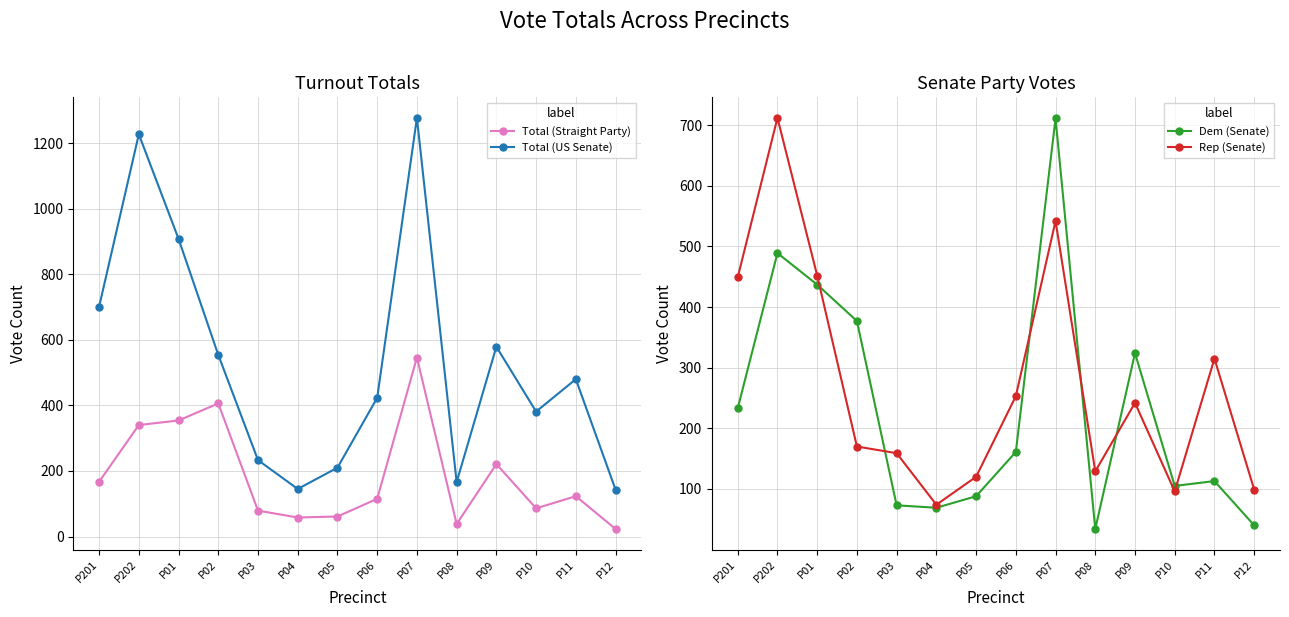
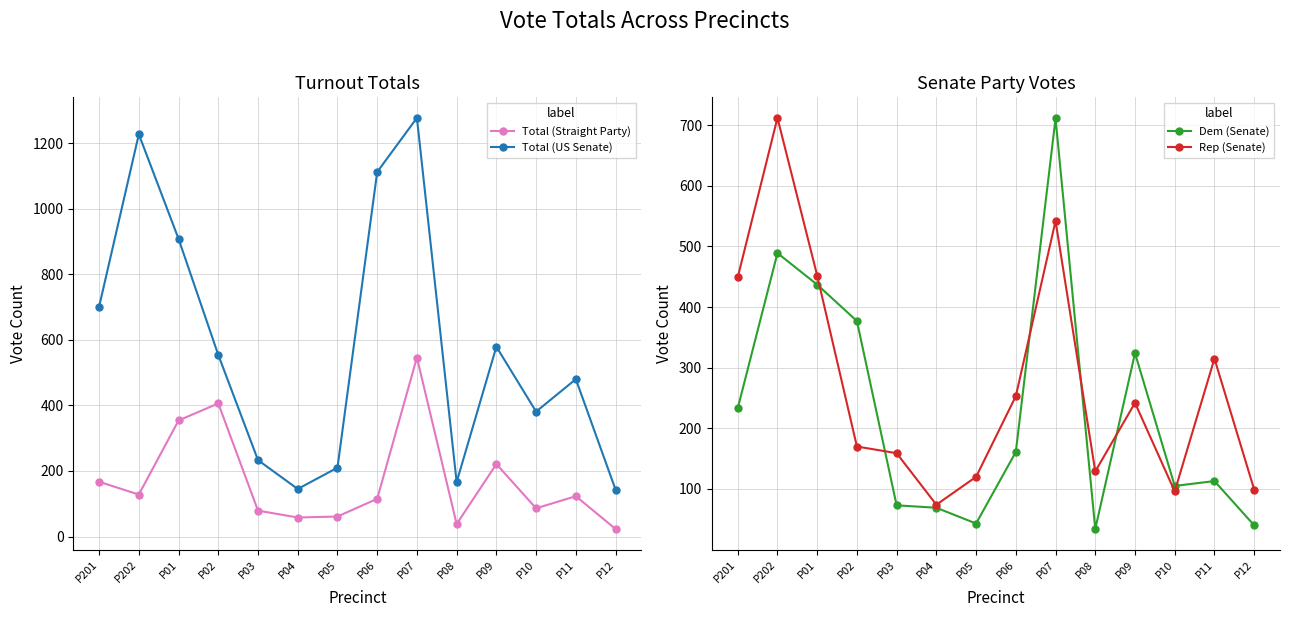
Turnout Totals, Total (Straight Party), P202: 340 -> 130
Turnout Totals, Total (US Senate), P06: 420 -> 1110
Senate Party Votes, Dem (Senate), P05: 90 -> 40
